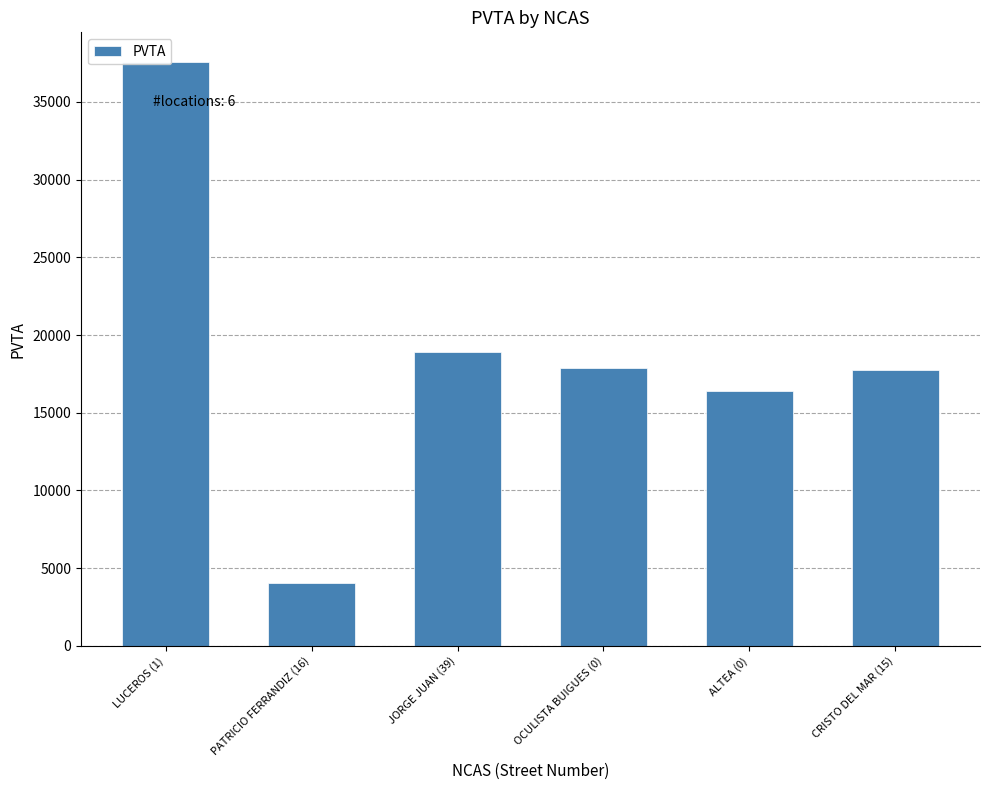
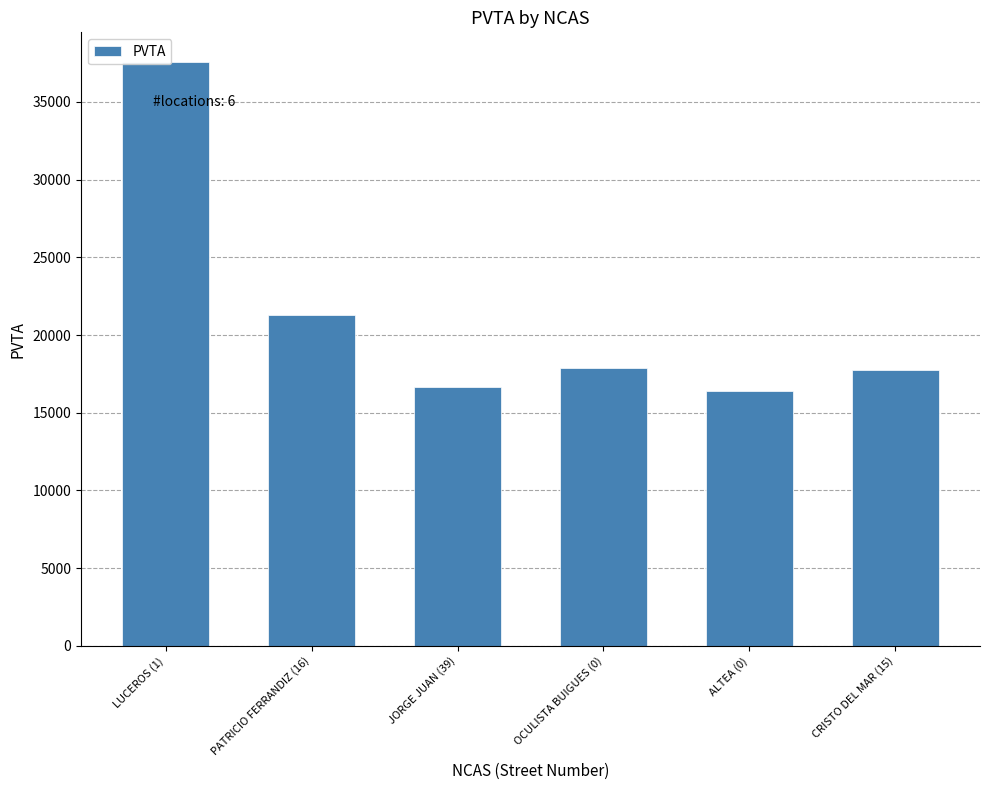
PATRICIO FERRANDIZ (16): 4000 -> 21300
JORGE JUAN (39): 18900 -> 16600
